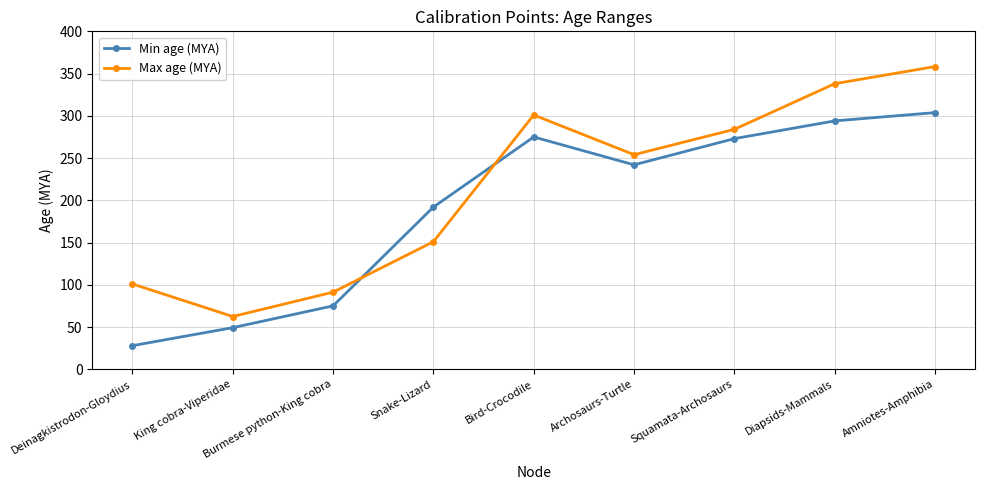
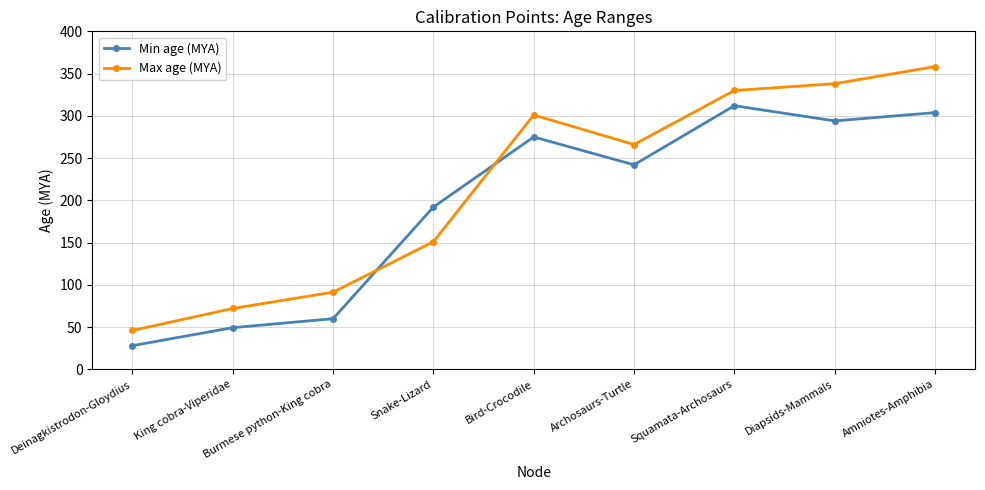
Max age (MYA), Deinagkistrodon-Gloydius: 100 -> 50
Max age (MYA), King cobra-Viperidae: 60 -> 70
Min age (MYA), Burmese python-King cobra: 80 -> 60
Max age (MYA), Archosaurs-Turtle: 250 -> 270
Min age (MYA), Squamata-Archosaurs: 270 -> 310
Max age (MYA), Squamata-Archosaurs: 280 -> 330
